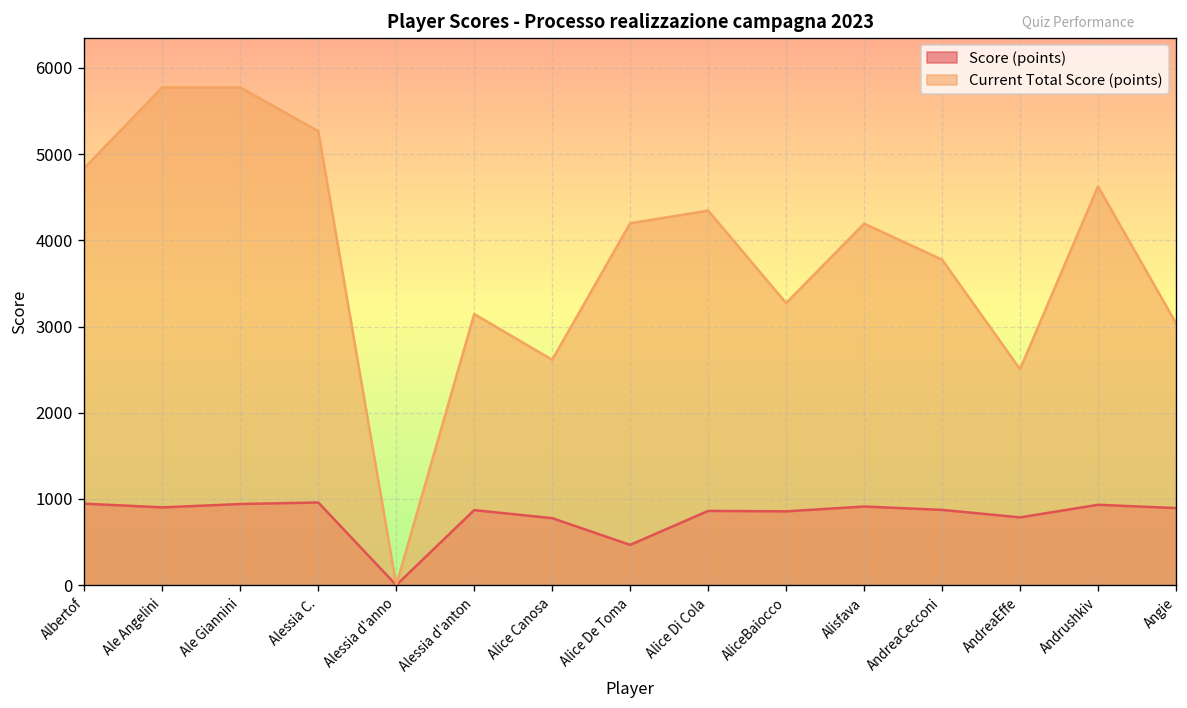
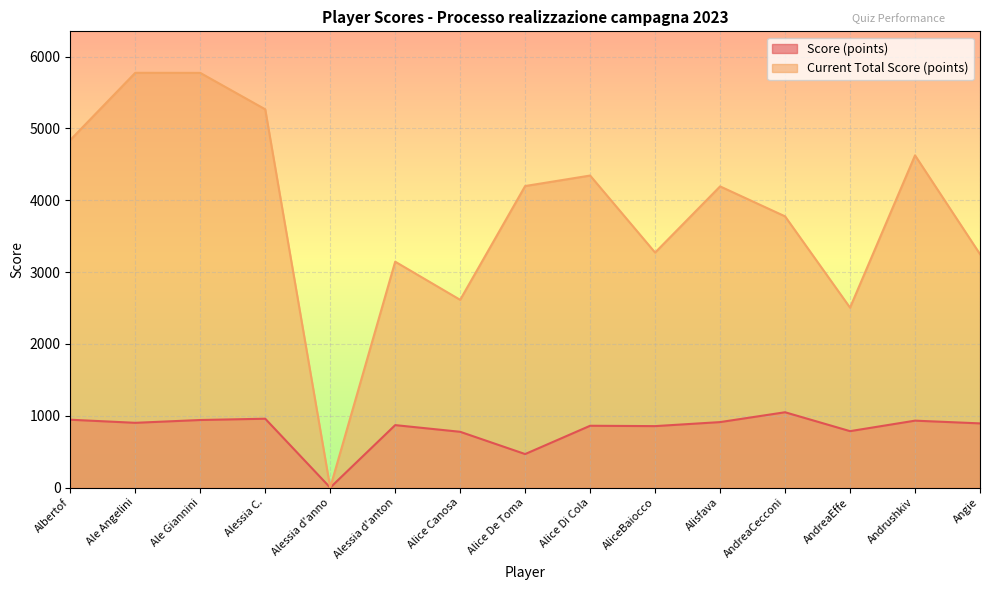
Score (points), AndreaCecconi: 900 -> 1000
Current Total Score (points), Angie: 3000 -> 3300
